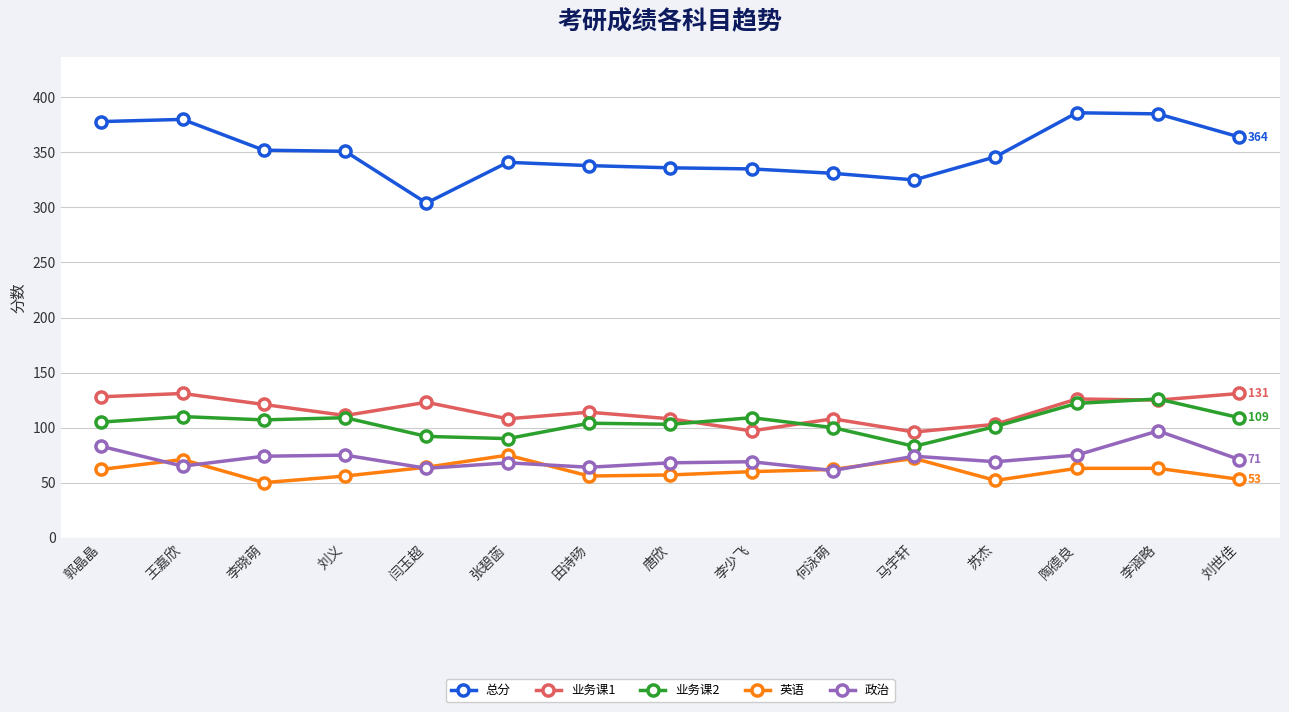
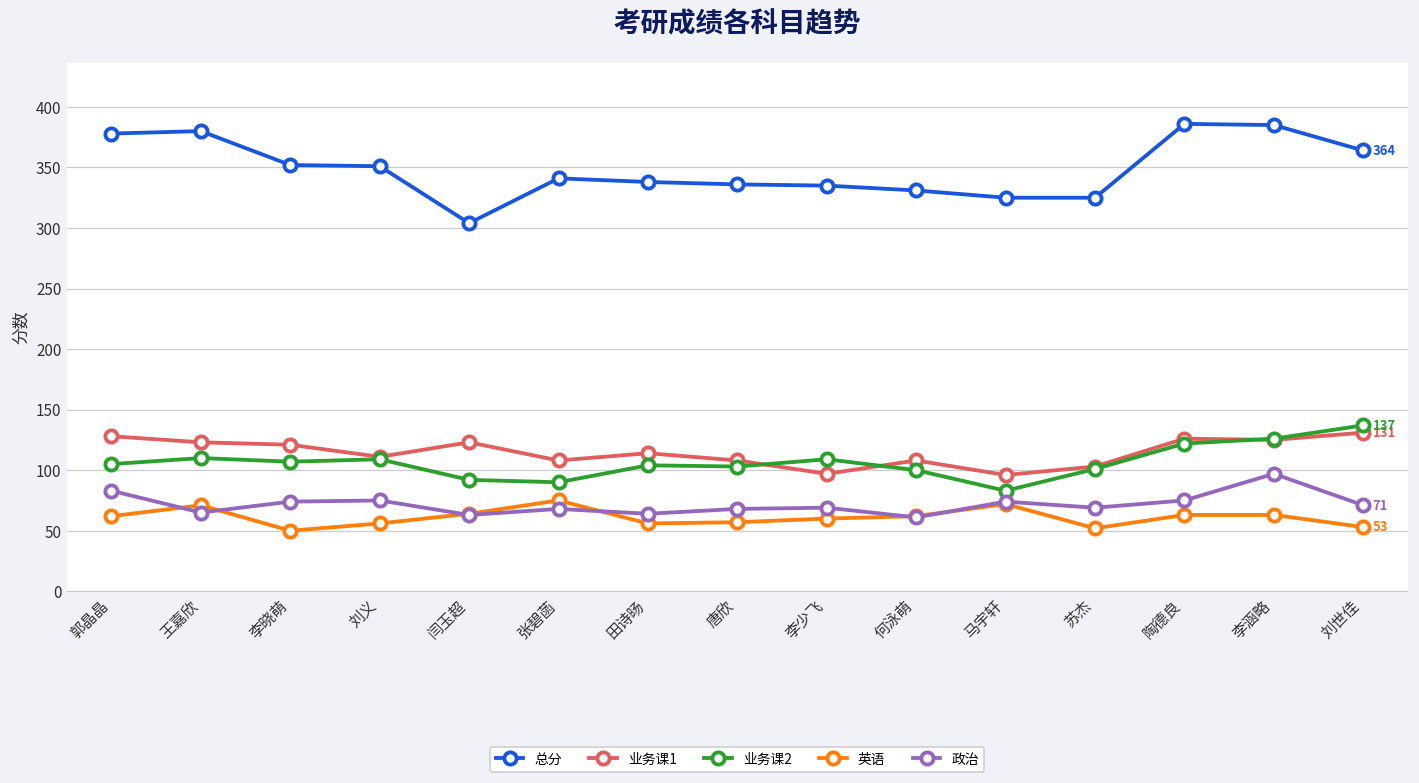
业务课1, 王嘉欣: 131 -> 123
总分, 苏杰: 346 -> 325
业务课2, 刘世佳: 109 -> 137
